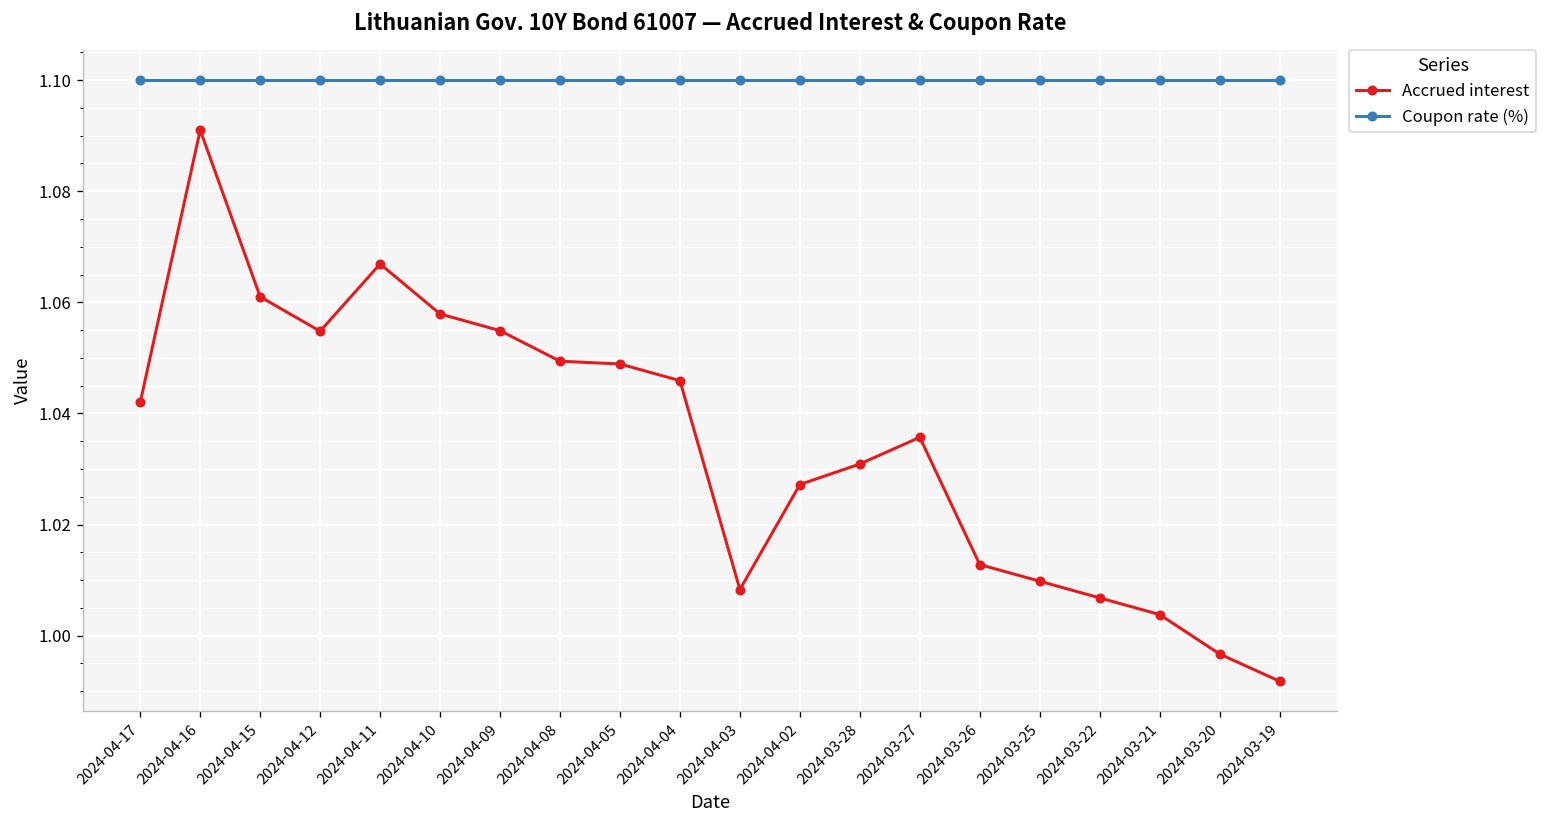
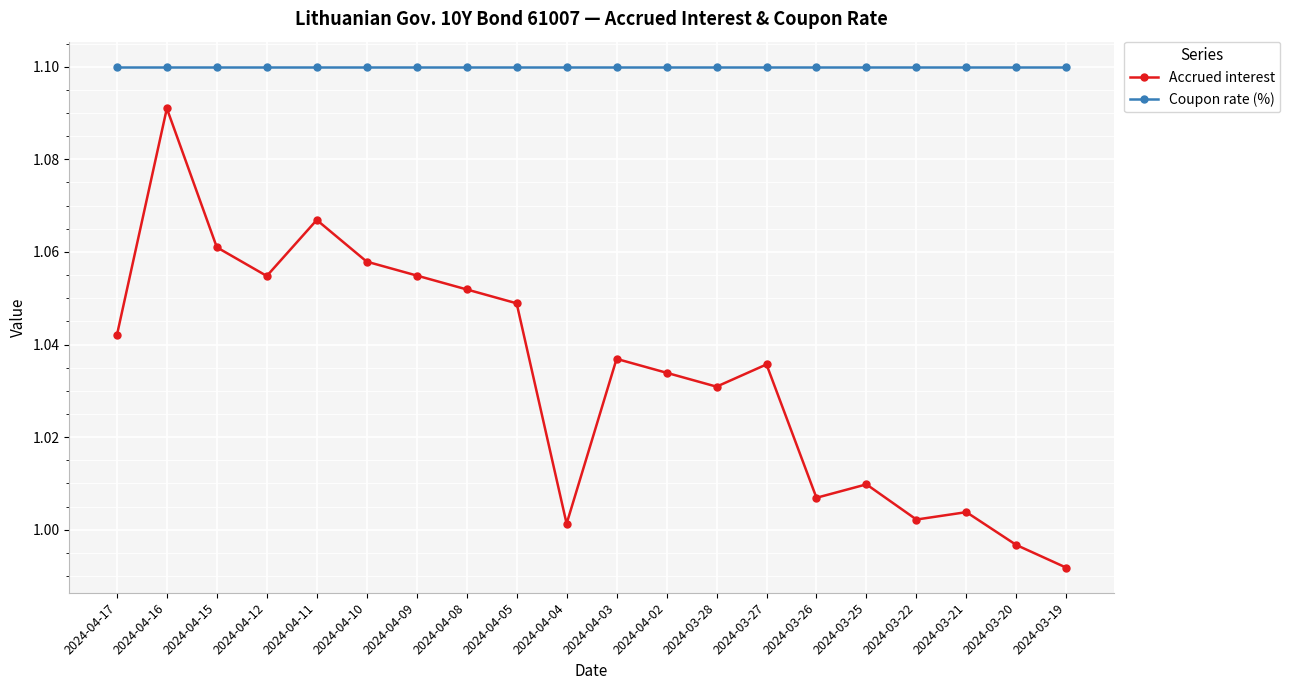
Accrued interest, 2024-04-08: 1.049 -> 1.052
Accrued interest, 2024-04-04: 1.046 -> 1.001
Accrued interest, 2024-04-03: 1.008 -> 1.037
Accrued interest, 2024-04-02: 1.027 -> 1.034
Accrued interest, 2024-03-26: 1.013 -> 1.007
Accrued interest, 2024-03-22: 1.007 -> 1.002
